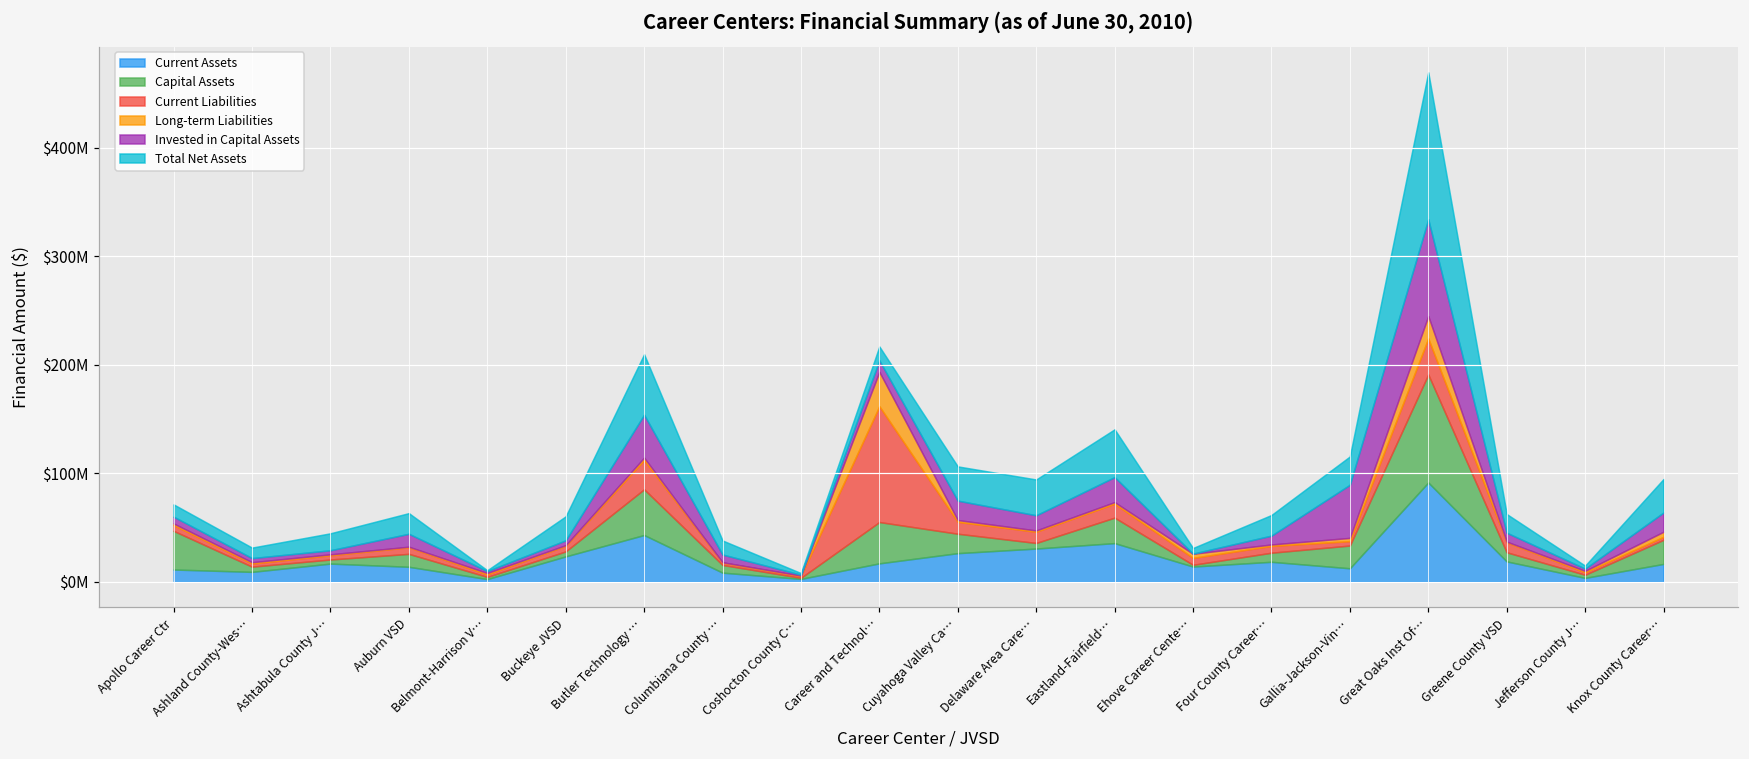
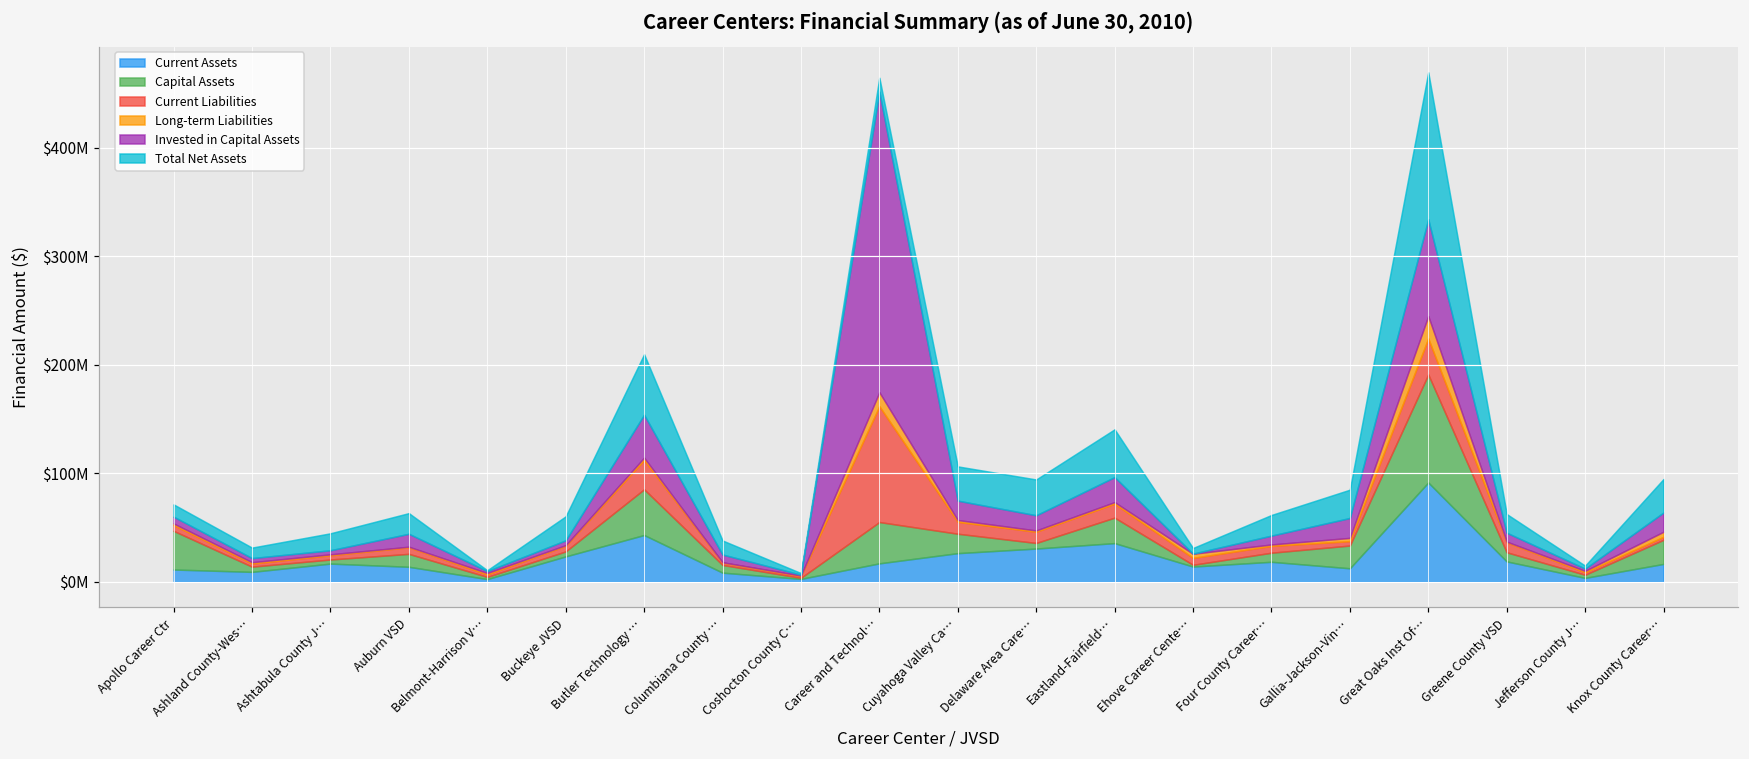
Long-term Liabilities, Career and Technol…: $30000000 -> $10000000
Invested in Capital Assets, Career and Technol…: $10000000 -> $280000000
Invested in Capital Assets, Gallia-Jackson-Vin…: $50000000 -> $20000000
